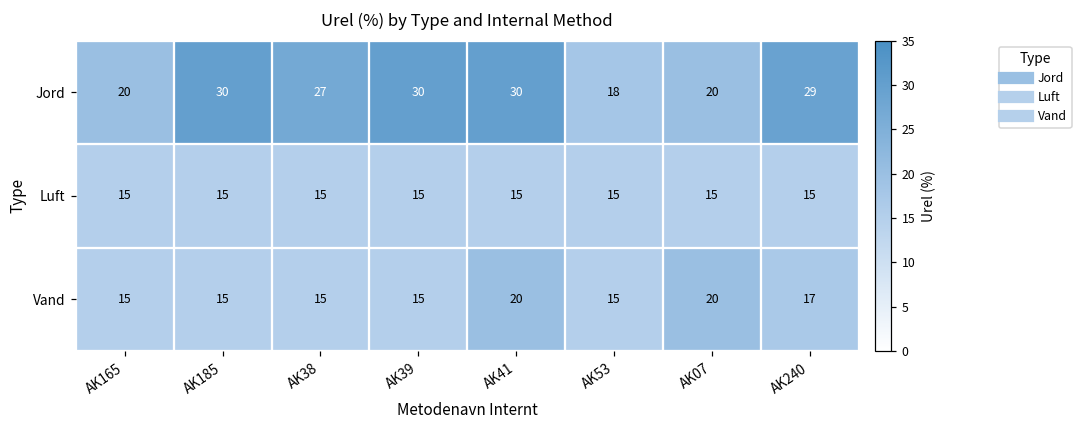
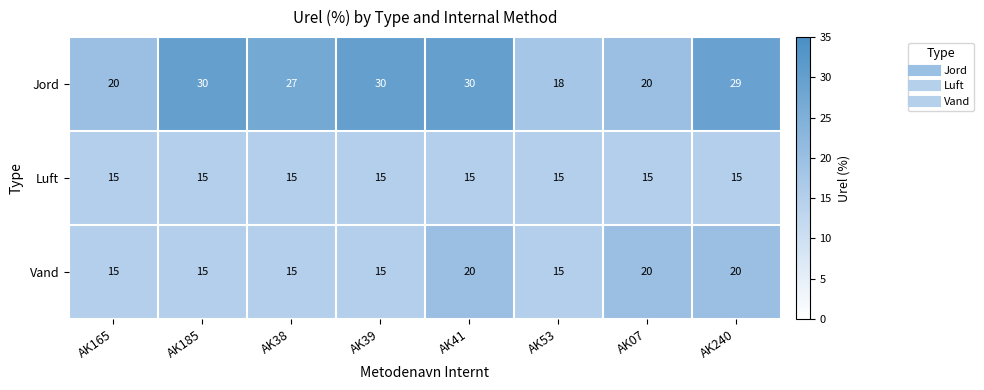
Vand, AK240: 17 -> 20
